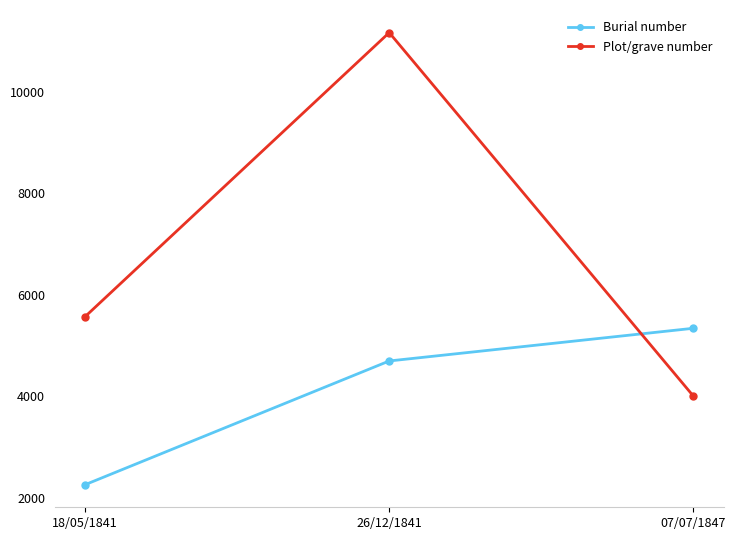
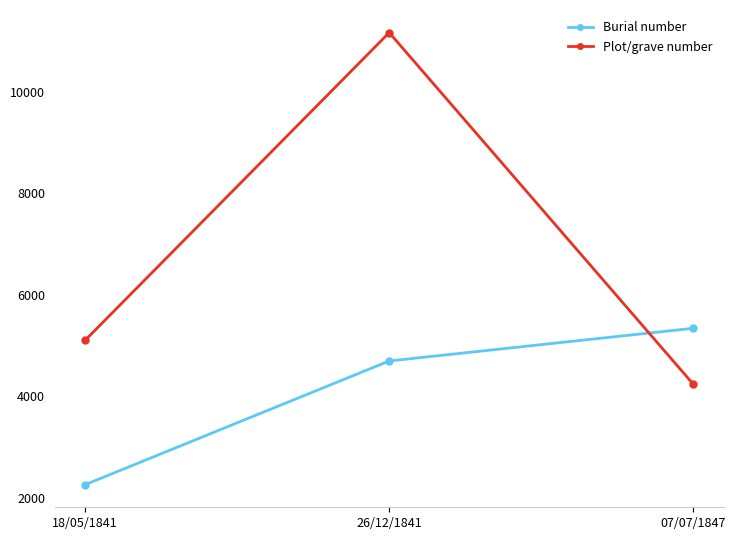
Plot/grave number, 18/05/1841: 5600 -> 5100
Plot/grave number, 07/07/1847: 4000 -> 4200
